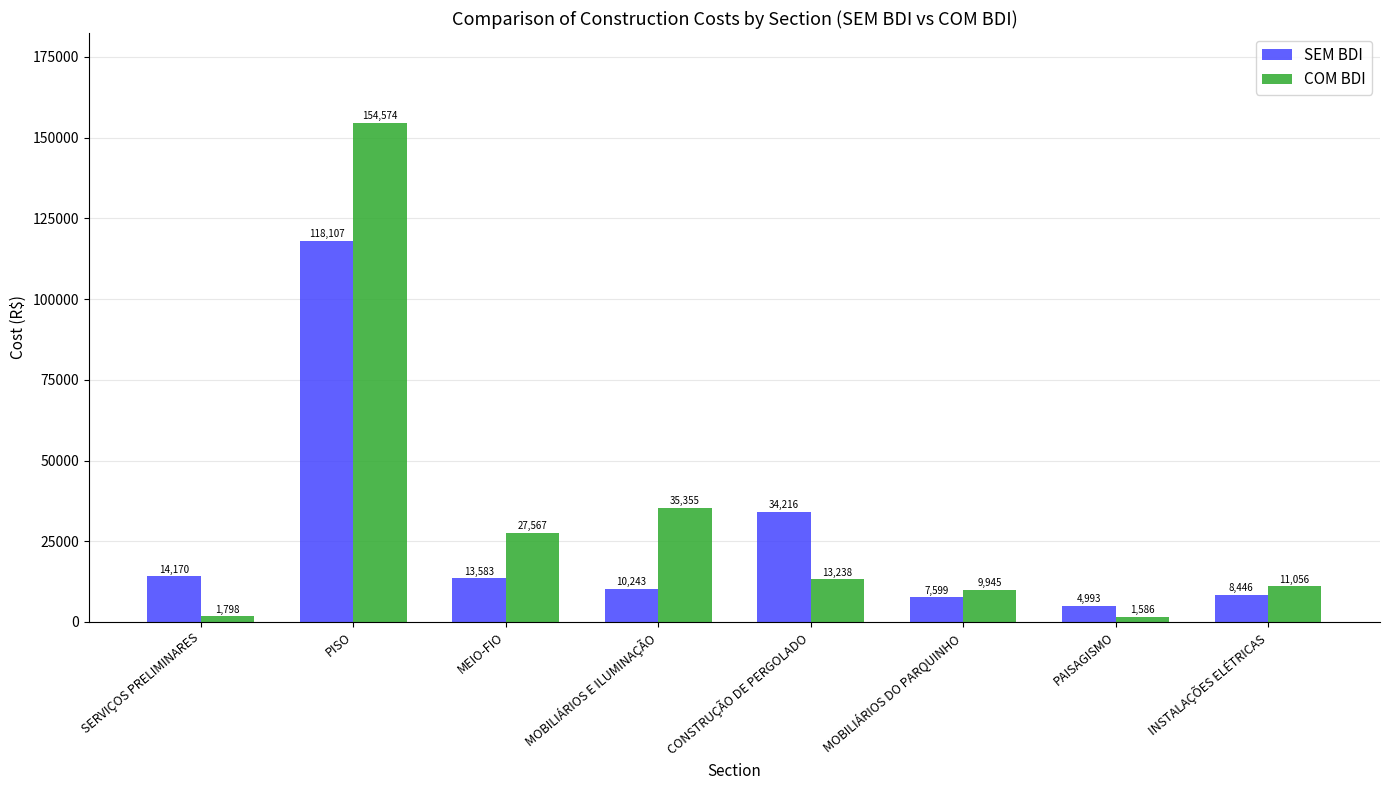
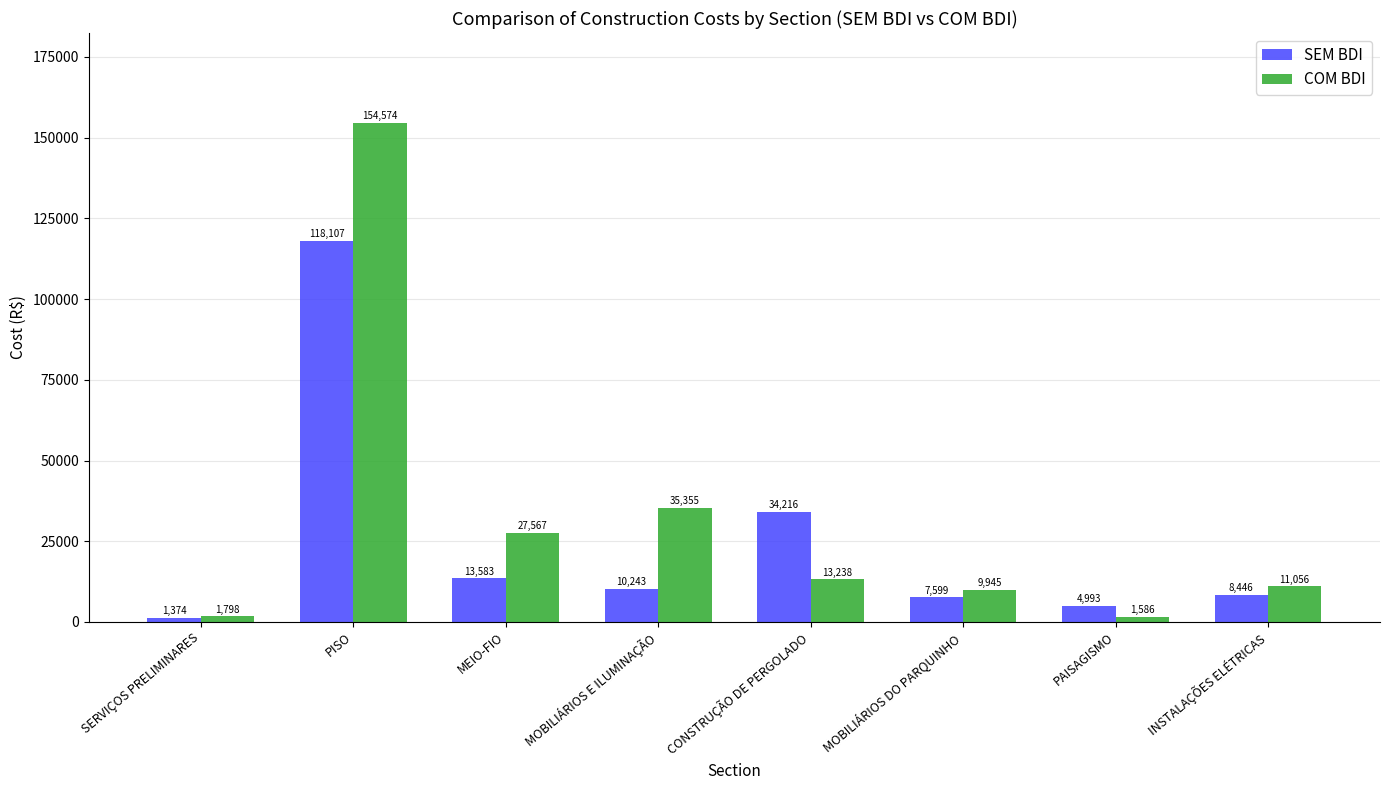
SEM BDI, SERVIÇOS PRELIMINARES: 14,170 -> 1,374
